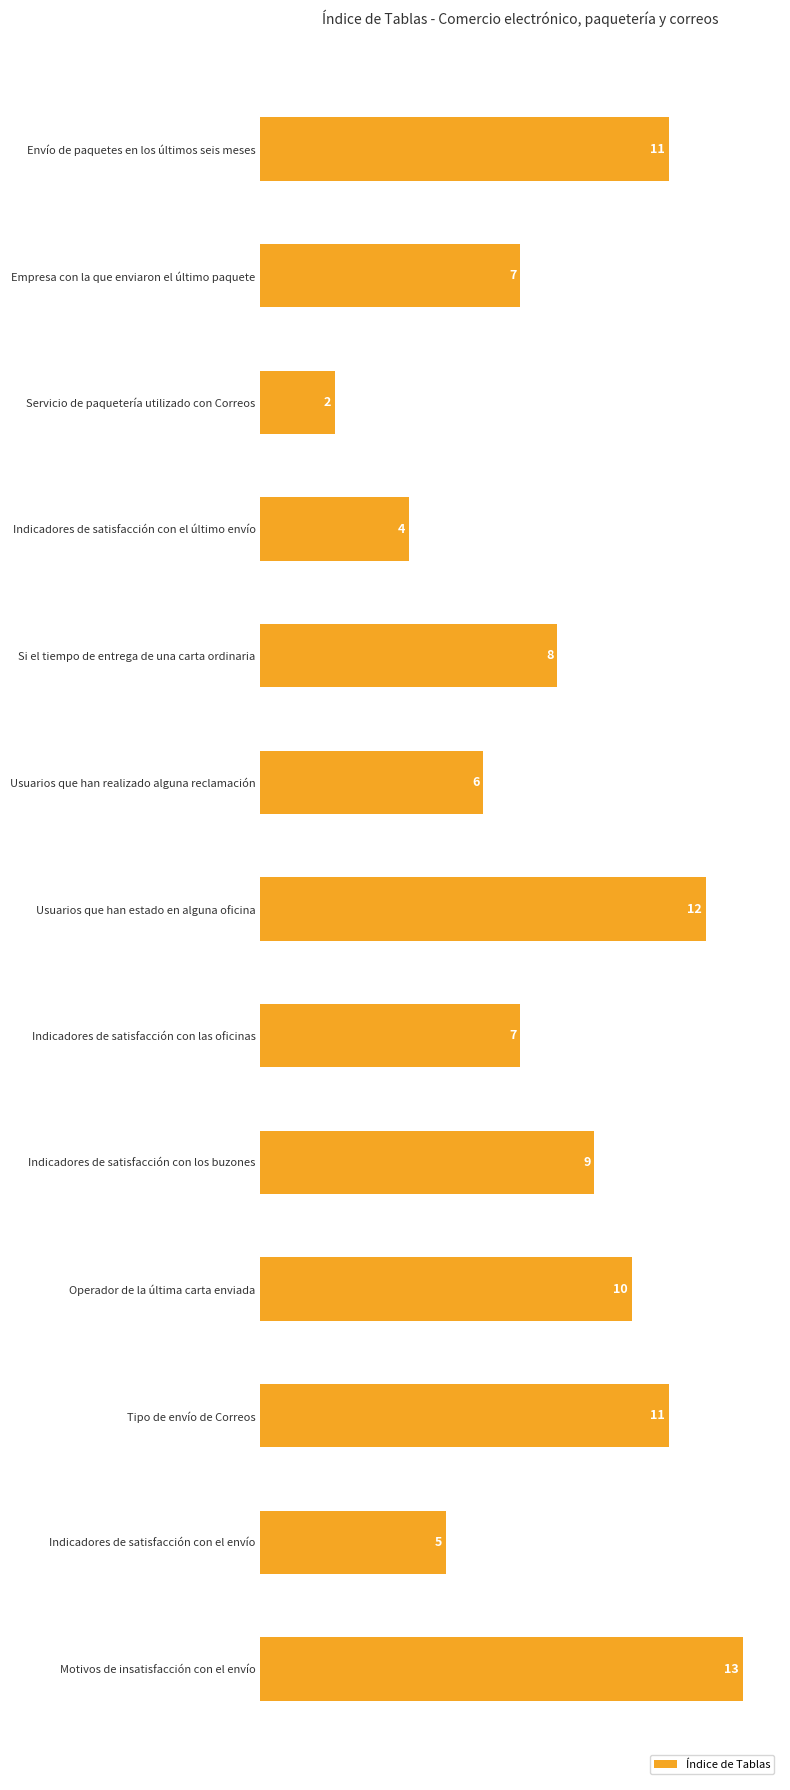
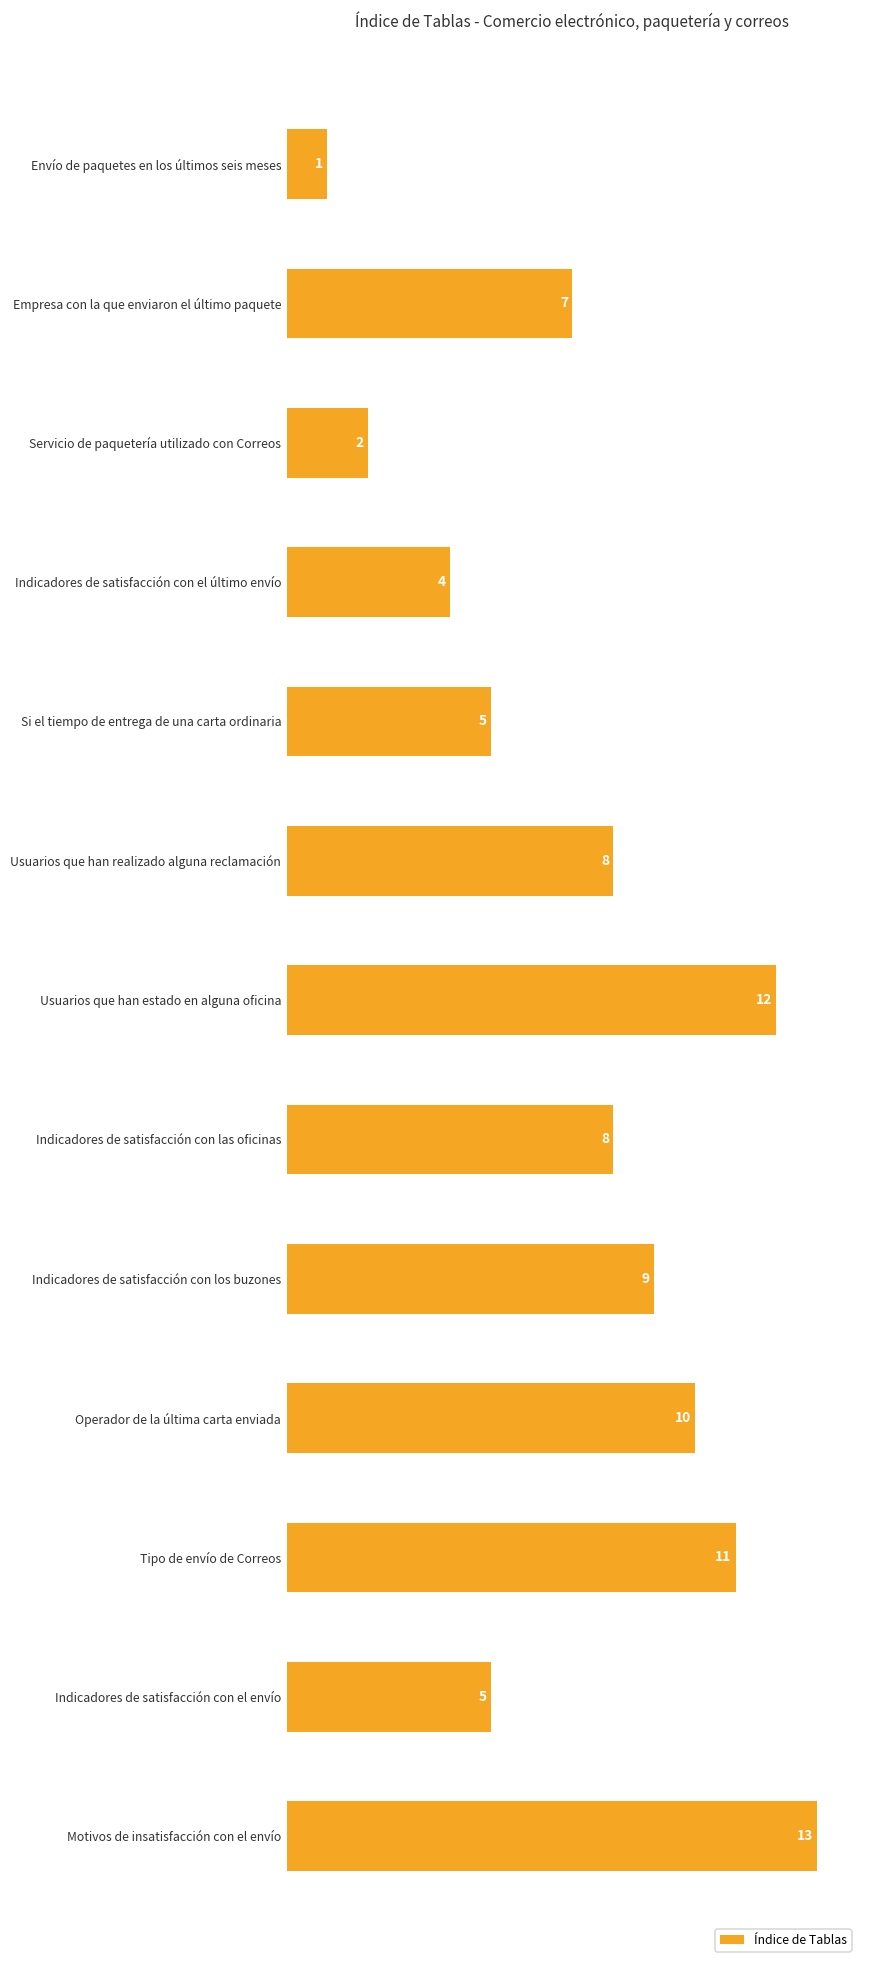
Envío de paquetes en los últimos seis meses: 11 -> 1
Si el tiempo de entrega de una carta ordinaria: 8 -> 5
Usuarios que han realizado alguna reclamación: 6 -> 8
Indicadores de satisfacción con las oficinas: 7 -> 8
